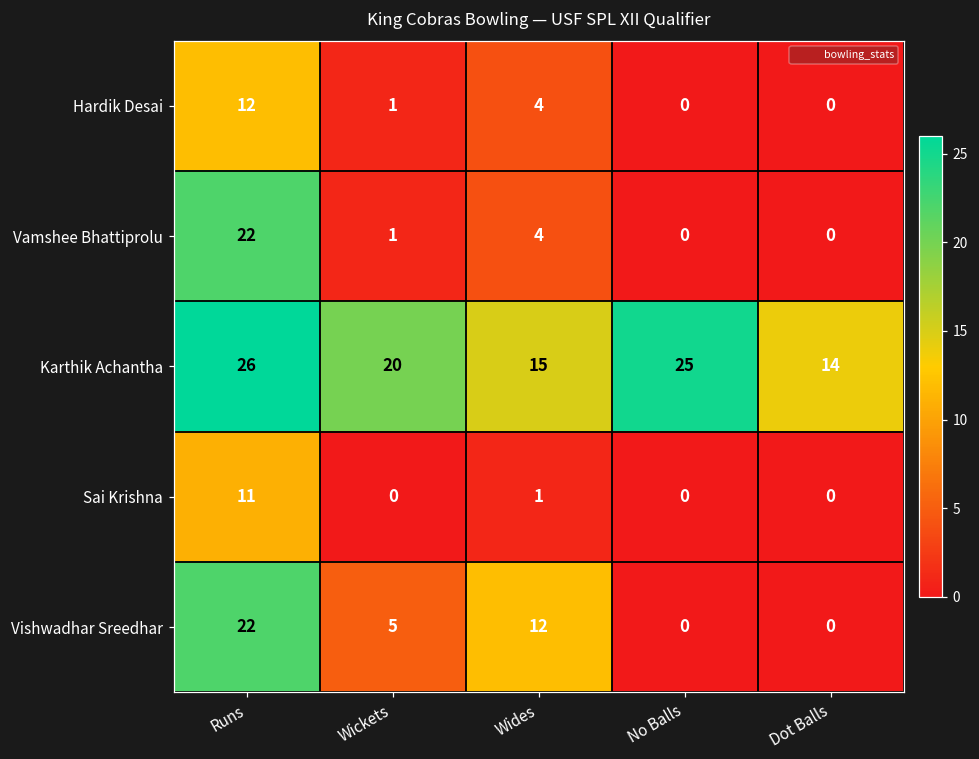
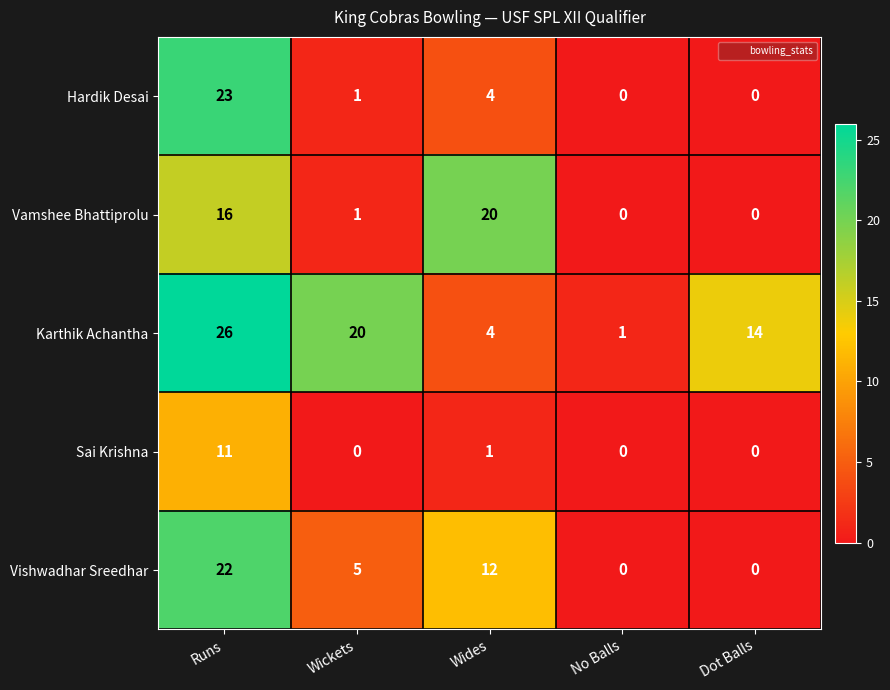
Hardik Desai, Runs: 12 -> 23
Vamshee Bhattiprolu, Runs: 22 -> 16
Vamshee Bhattiprolu, Wides: 4 -> 20
Karthik Achantha, Wides: 15 -> 4
Karthik Achantha, No Balls: 25 -> 1
